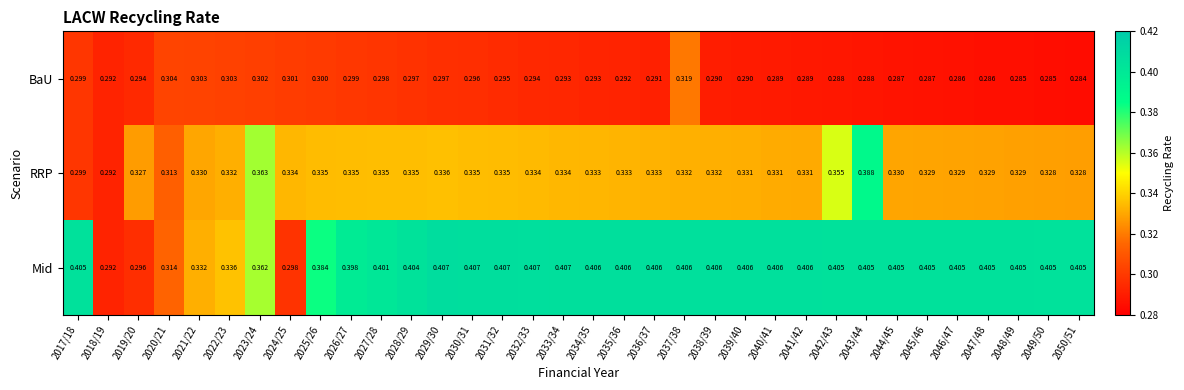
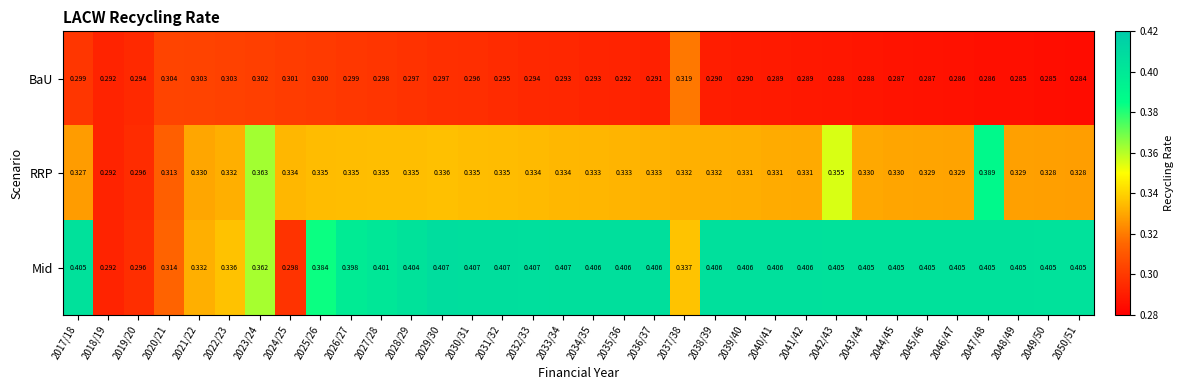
RRP, 2017/18: 0.299 -> 0.327
RRP, 2019/20: 0.327 -> 0.296
RRP, 2043/44: 0.388 -> 0.330
RRP, 2047/48: 0.329 -> 0.389
Mid, 2037/38: 0.406 -> 0.337
